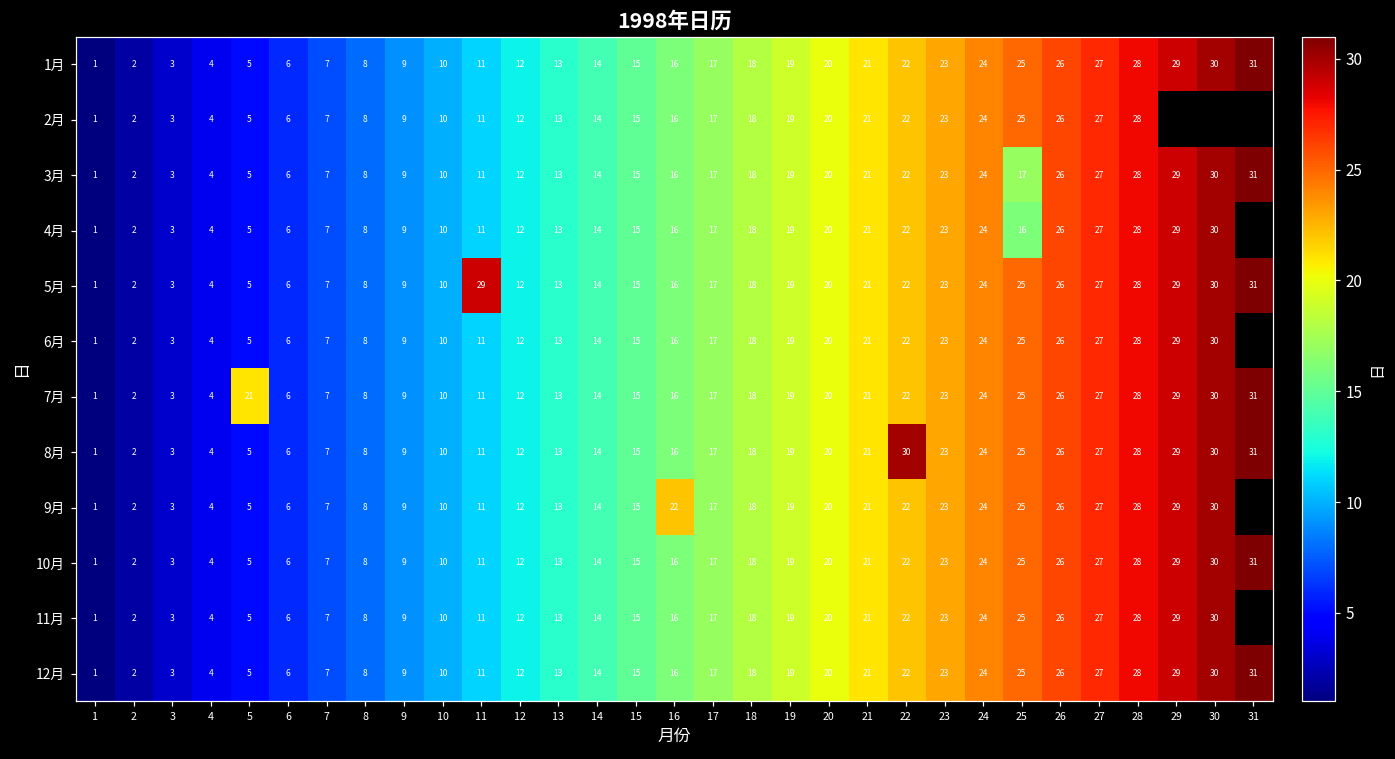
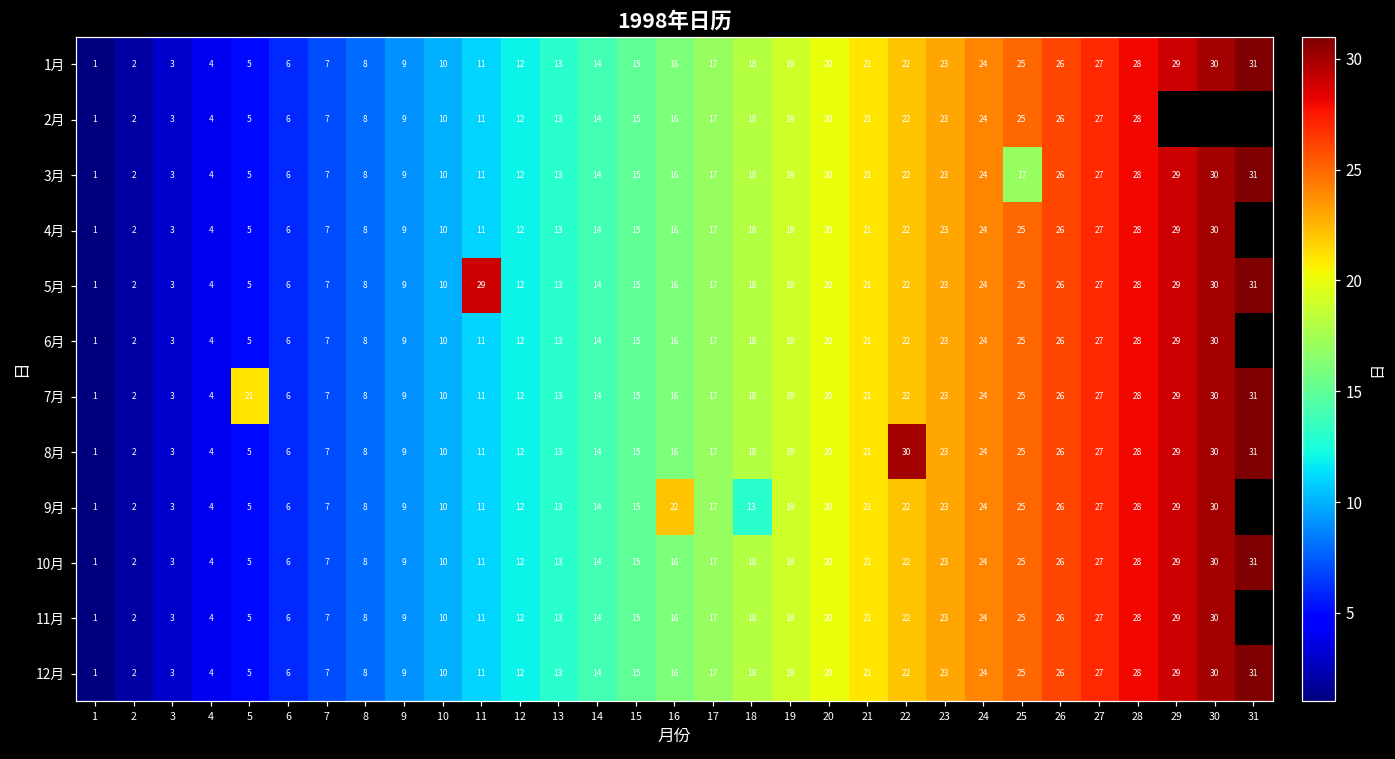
4月, 25: 16 -> 25
9月, 18: 18 -> 13
